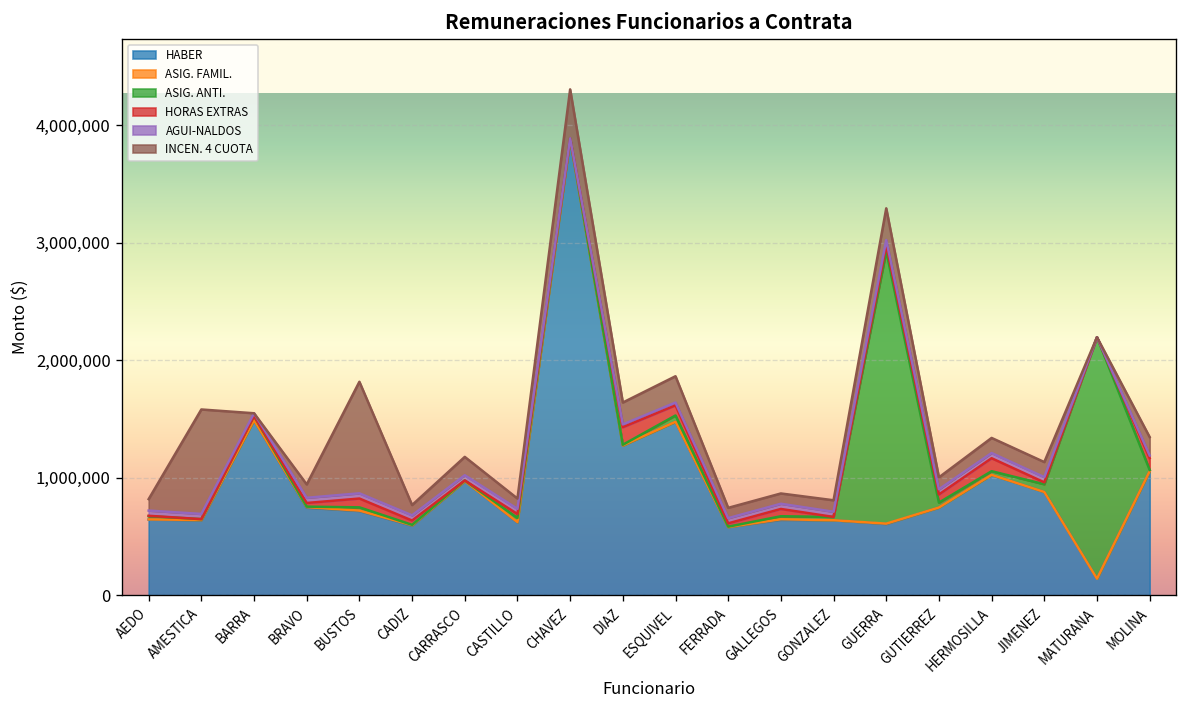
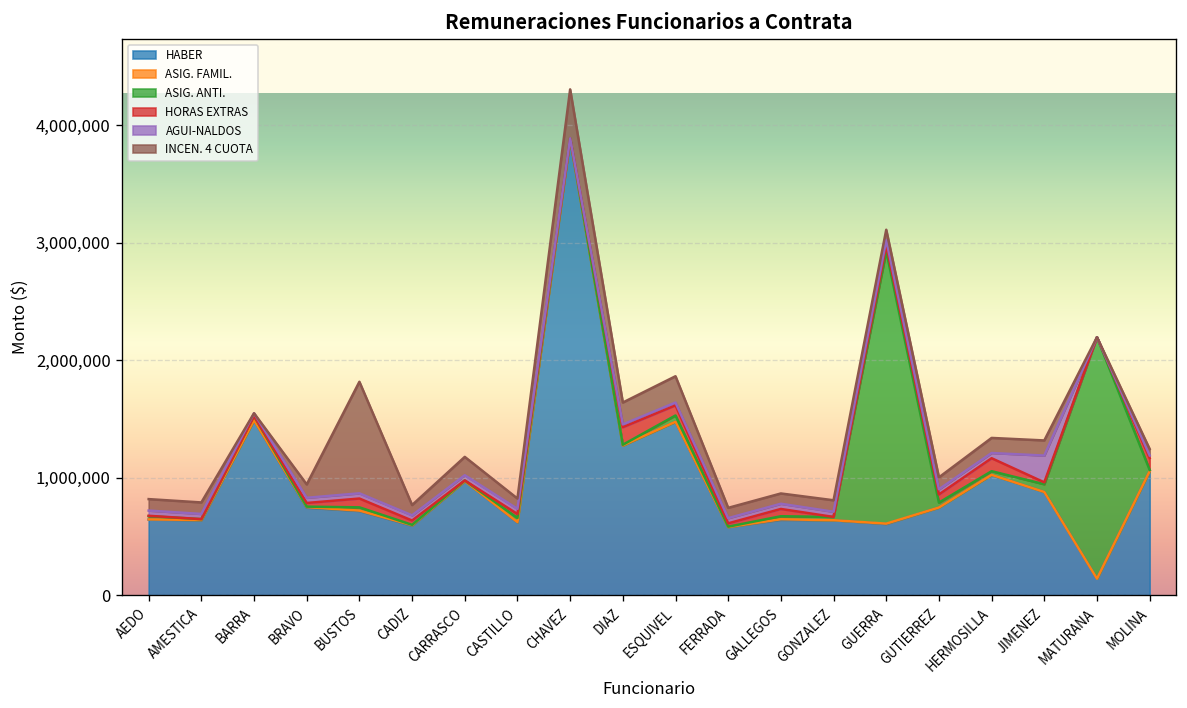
INCEN. 4 CUOTA, AMESTICA: 900,000 -> 100,000
INCEN. 4 CUOTA, GUERRA: 300,000 -> 100,000
AGUI-NALDOS, JIMENEZ: 0 -> 200,000
INCEN. 4 CUOTA, MOLINA: 200,000 -> 100,000
